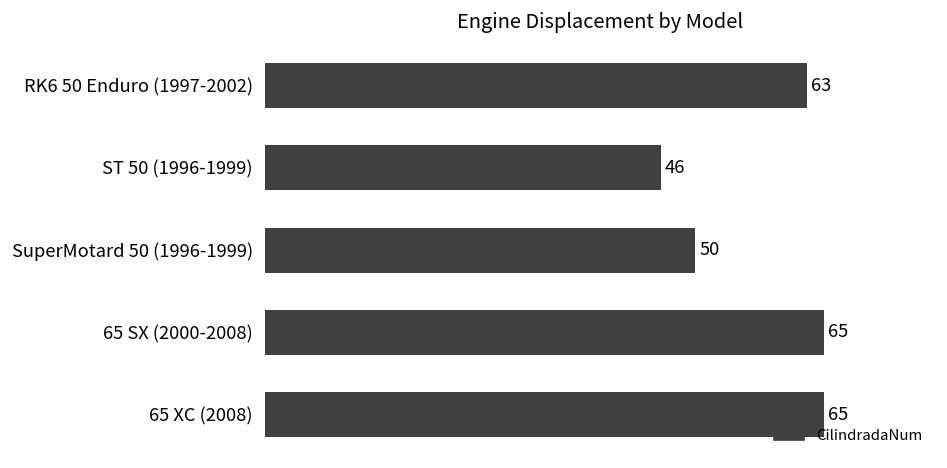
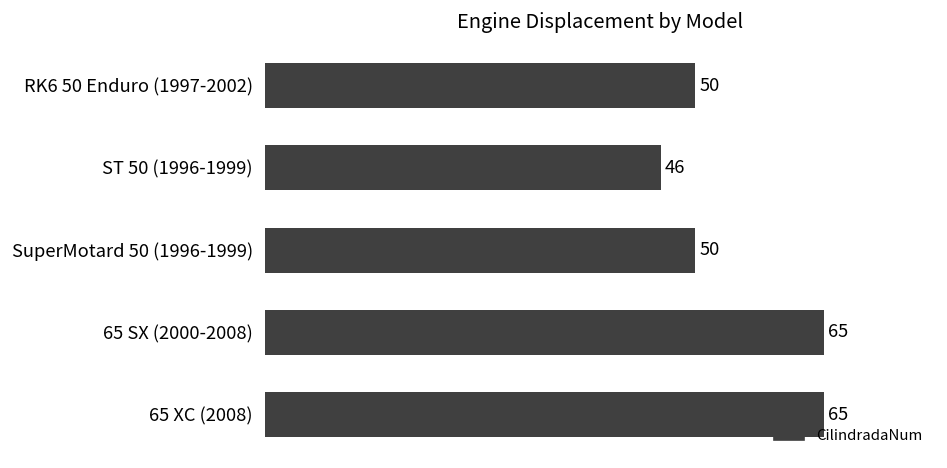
RK6 50 Enduro (1997-2002): 63 -> 50
